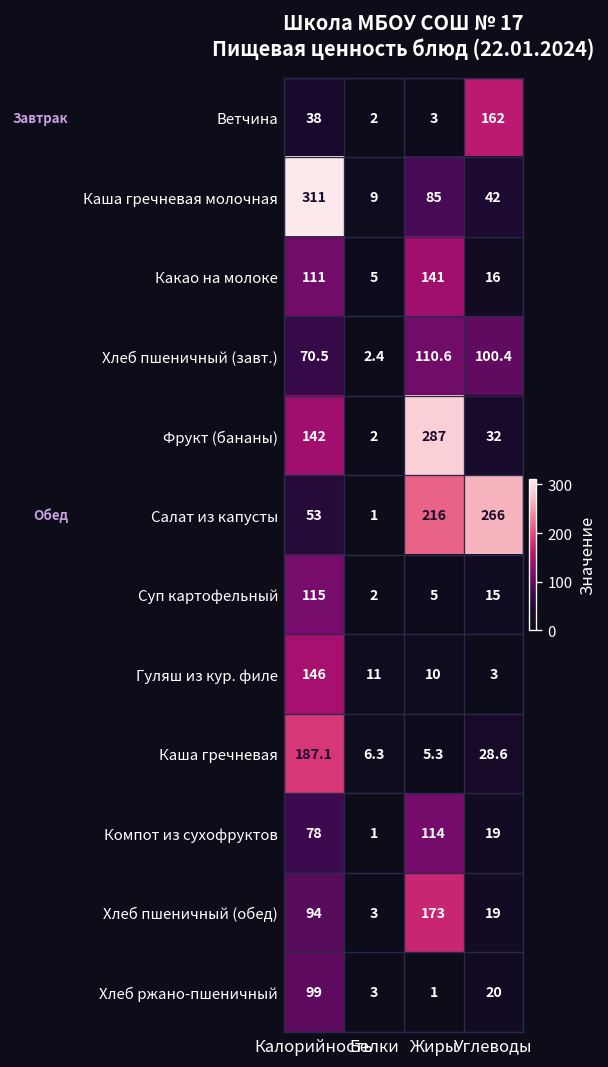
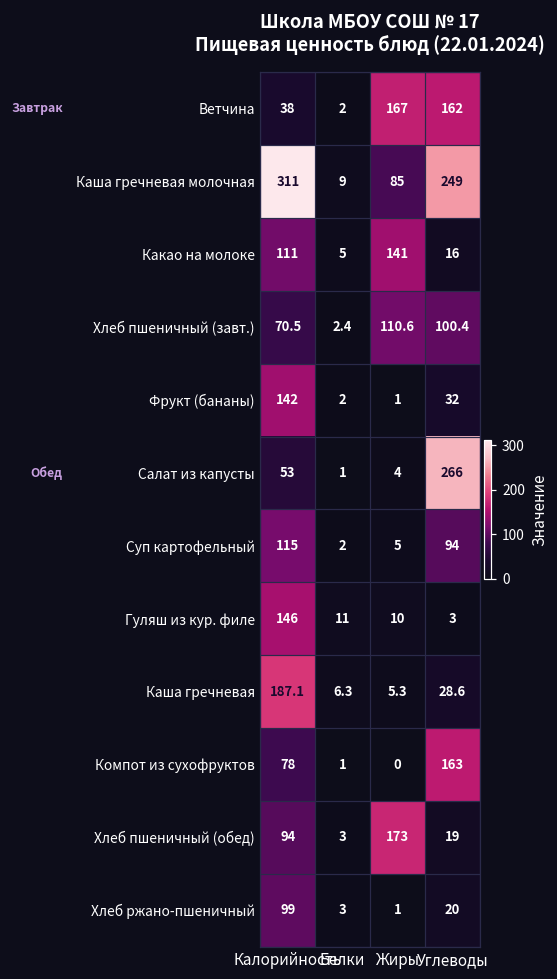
Ветчина, Жиры: 3 -> 167
Каша гречневая молочная, Углеводы: 42 -> 249
Фрукт (бананы), Жиры: 287 -> 1
Салат из капусты, Жиры: 216 -> 4
Суп картофельный, Углеводы: 15 -> 94
Компот из сухофруктов, Жиры: 114 -> 0
Компот из сухофруктов, Углеводы: 19 -> 163
